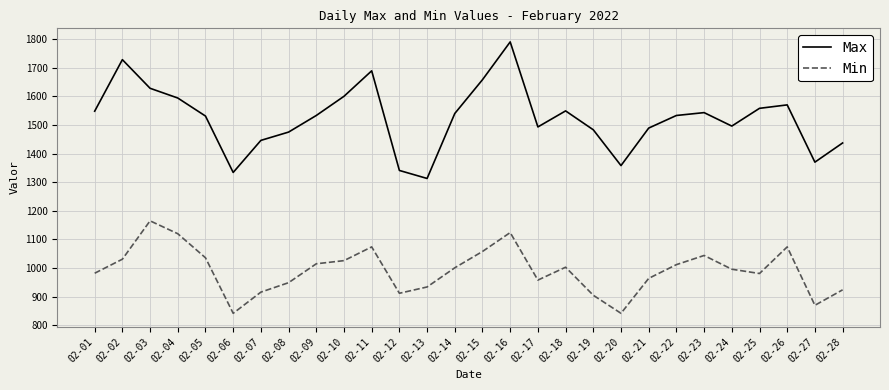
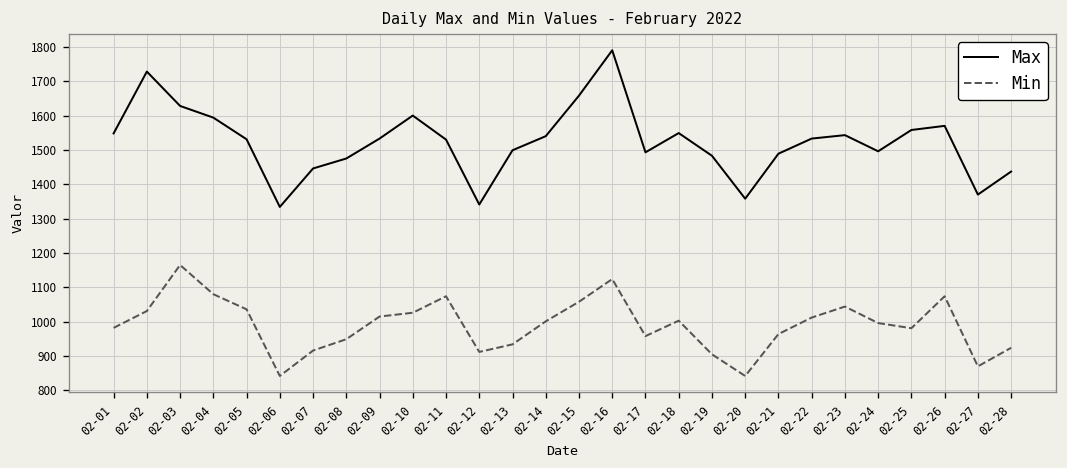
Min, 02-04: 1120 -> 1080
Max, 02-11: 1690 -> 1530
Max, 02-13: 1310 -> 1500
